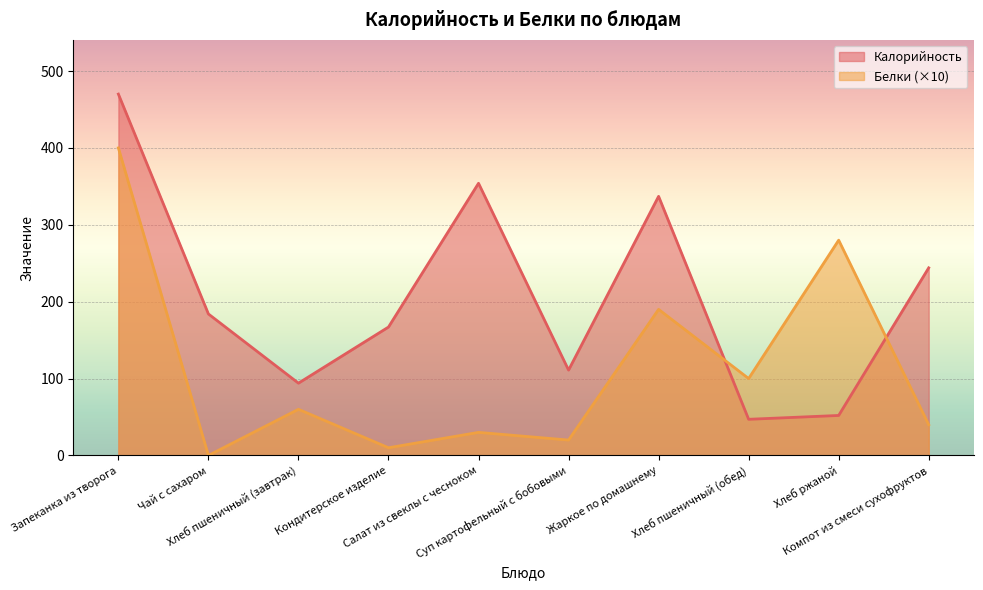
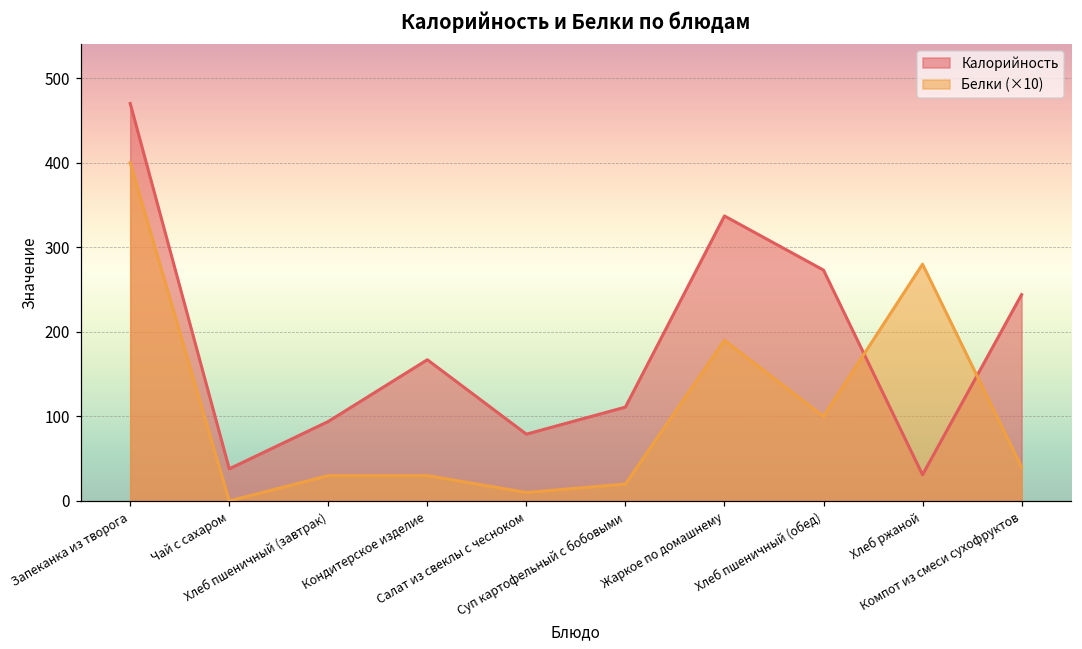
Калорийность, Чай с сахаром: 180 -> 40
Белки (×10), Хлеб пшеничный (завтрак): 60 -> 30
Белки (×10), Кондитерское изделие: 10 -> 30
Калорийность, Салат из свеклы с чесноком: 350 -> 80
Белки (×10), Салат из свеклы с чесноком: 30 -> 10
Калорийность, Хлеб пшеничный (обед): 50 -> 270
Калорийность, Хлеб ржаной: 50 -> 30
